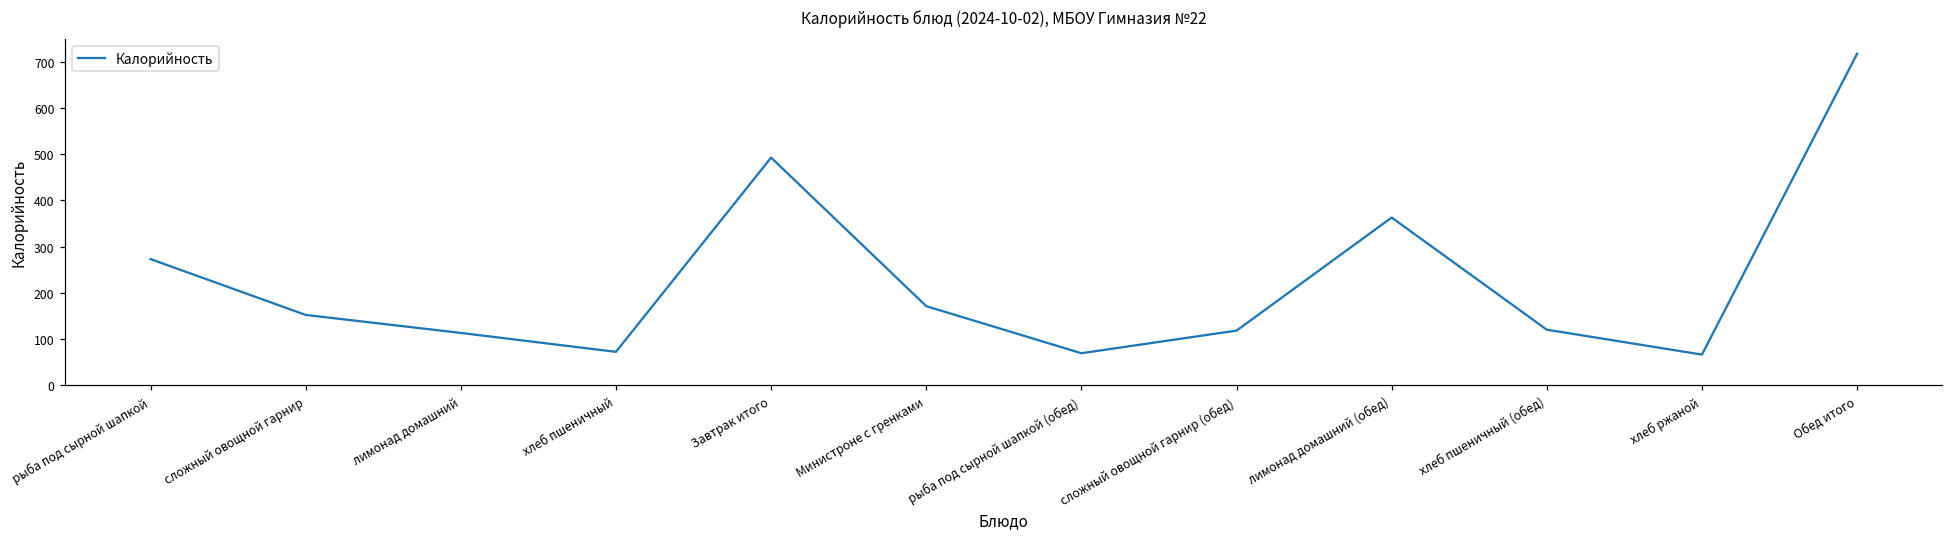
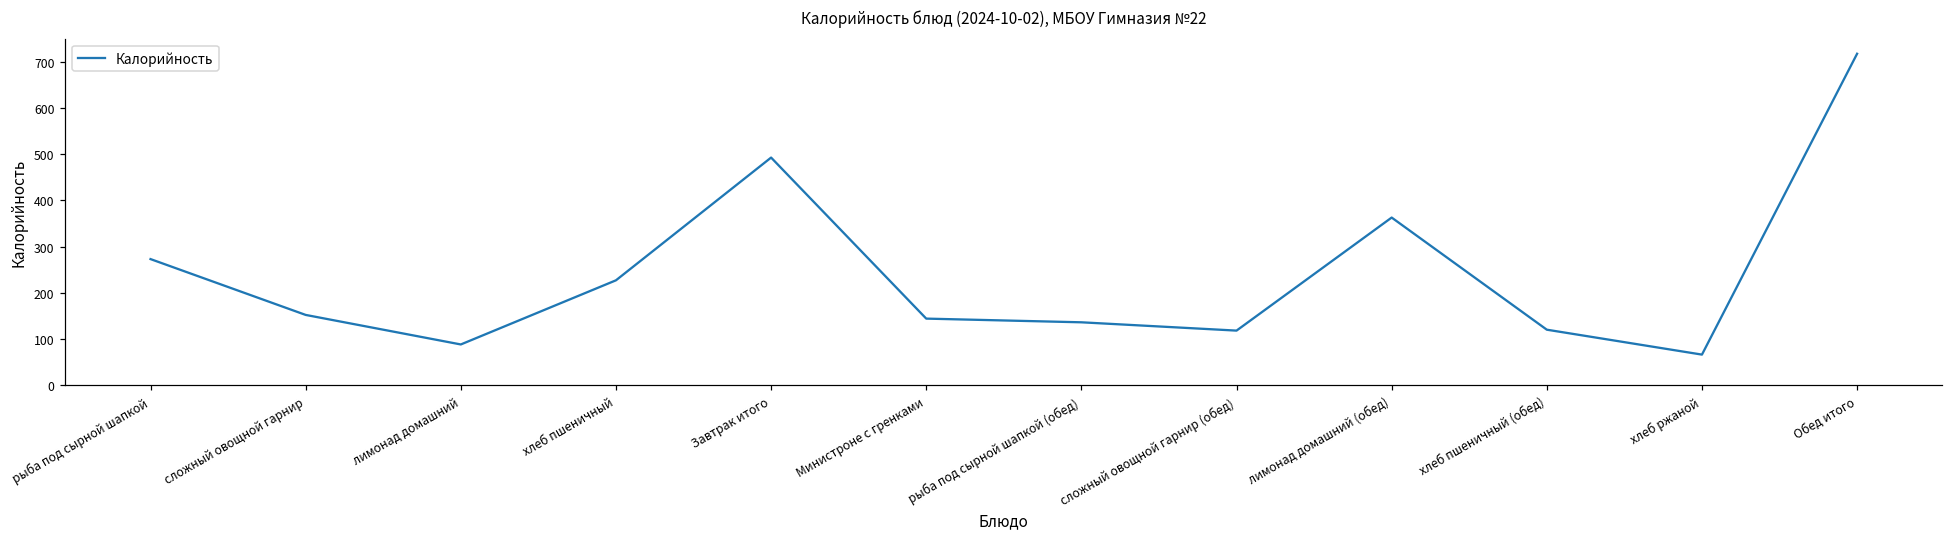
лимонад домашний: 110 -> 90
хлеб пшеничный: 70 -> 230
Министроне с гренками: 170 -> 140
рыба под сырной шапкой (обед): 70 -> 140
